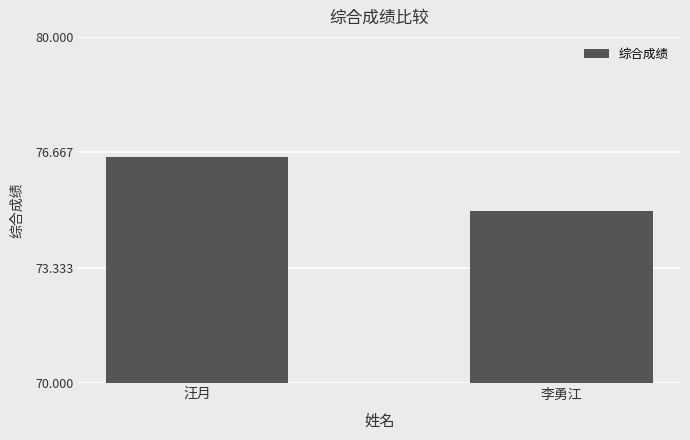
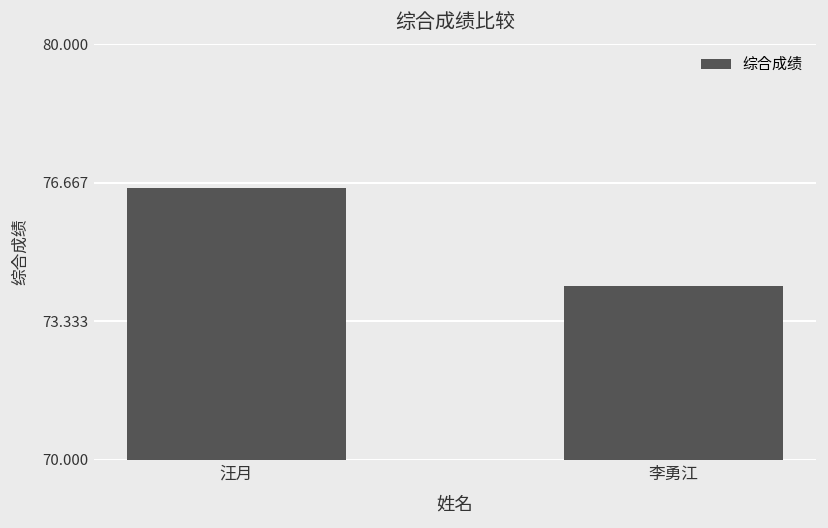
李勇江: 75.0 -> 74.2
